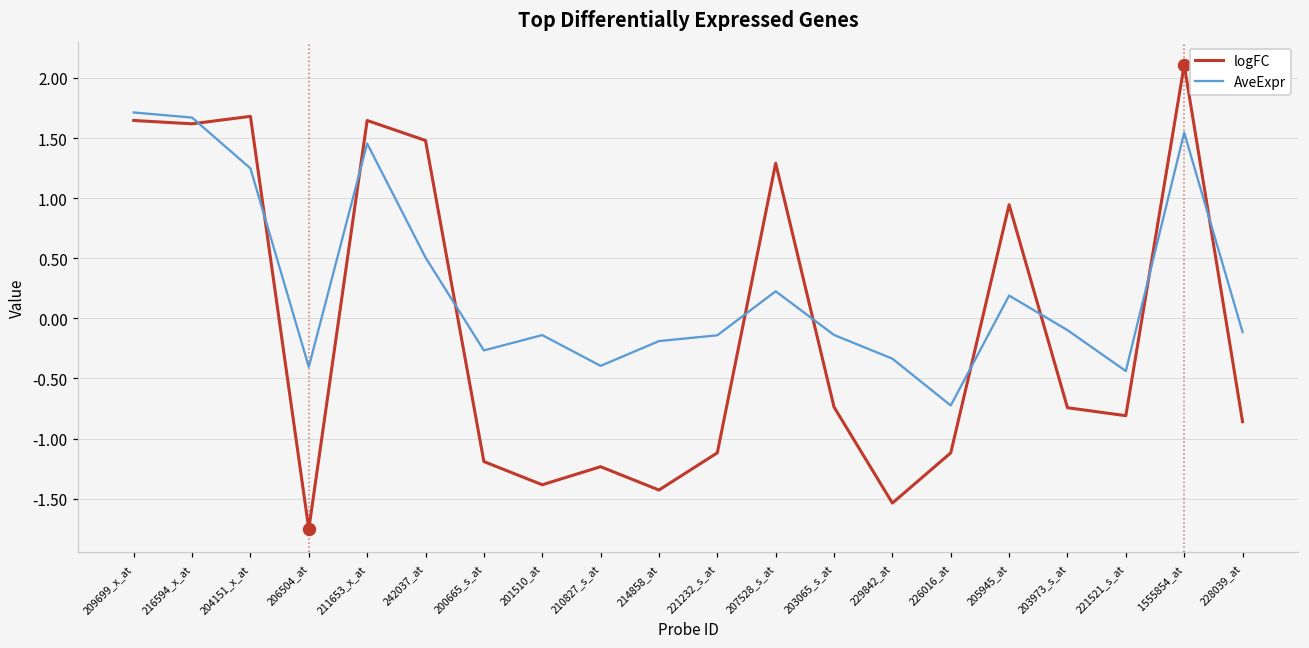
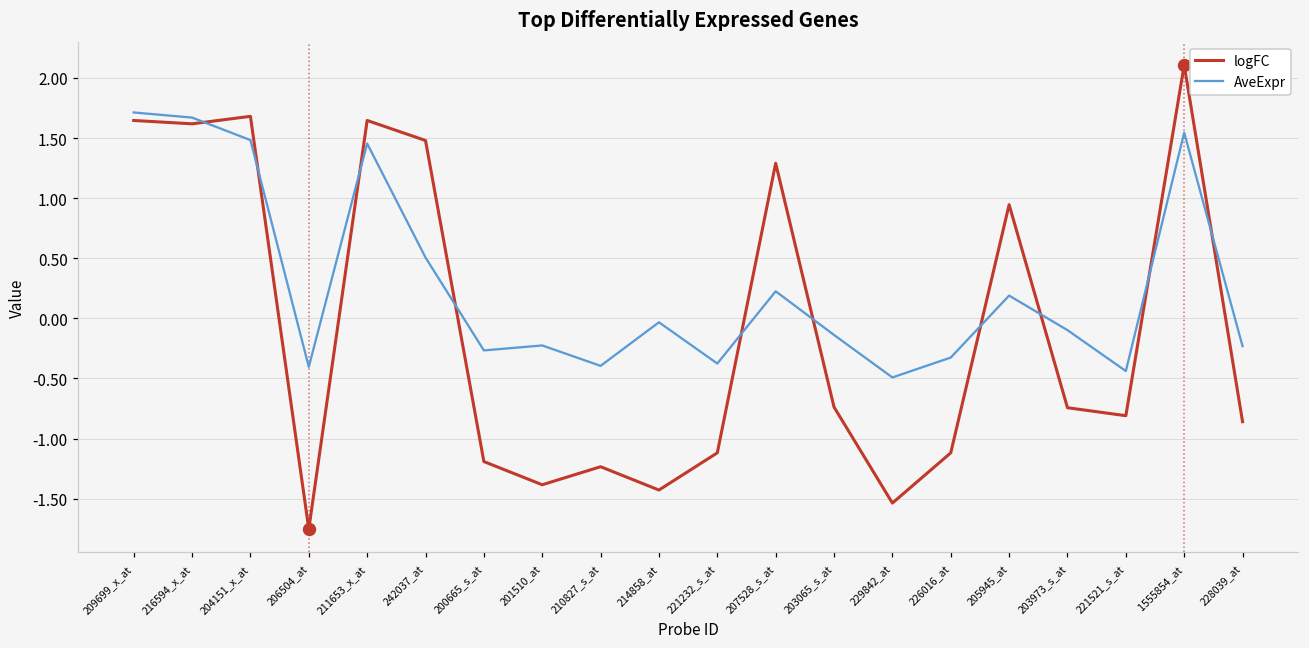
AveExpr, 204151_x_at: 1.25 -> 1.48
AveExpr, 201510_at: -0.14 -> -0.23
AveExpr, 214858_at: -0.19 -> -0.03
AveExpr, 221232_s_at: -0.14 -> -0.38
AveExpr, 229842_at: -0.34 -> -0.49
AveExpr, 226016_at: -0.72 -> -0.33
AveExpr, 228039_at: -0.11 -> -0.23
